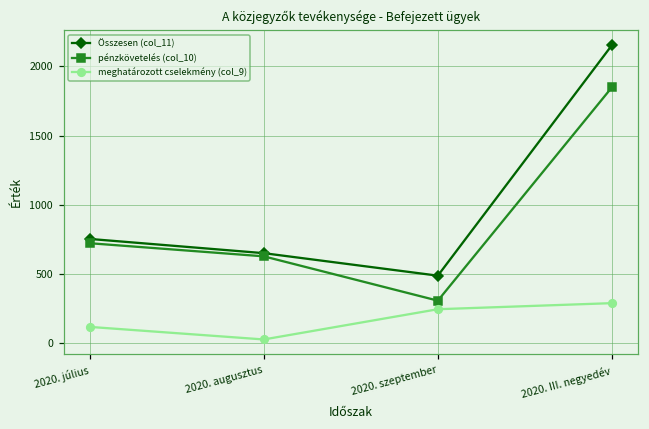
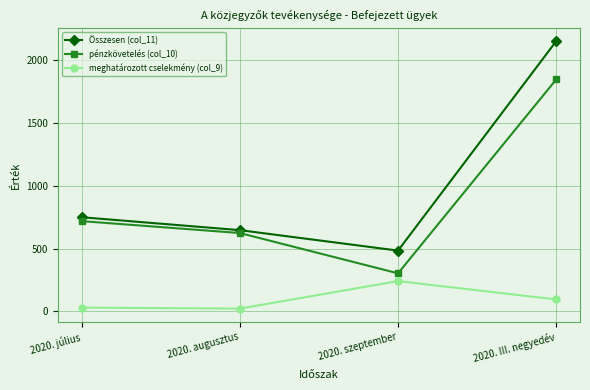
meghatározott cselekmény (col_9), 2020. július: 110 -> 30
meghatározott cselekmény (col_9), 2020. III. negyedév: 290 -> 100
